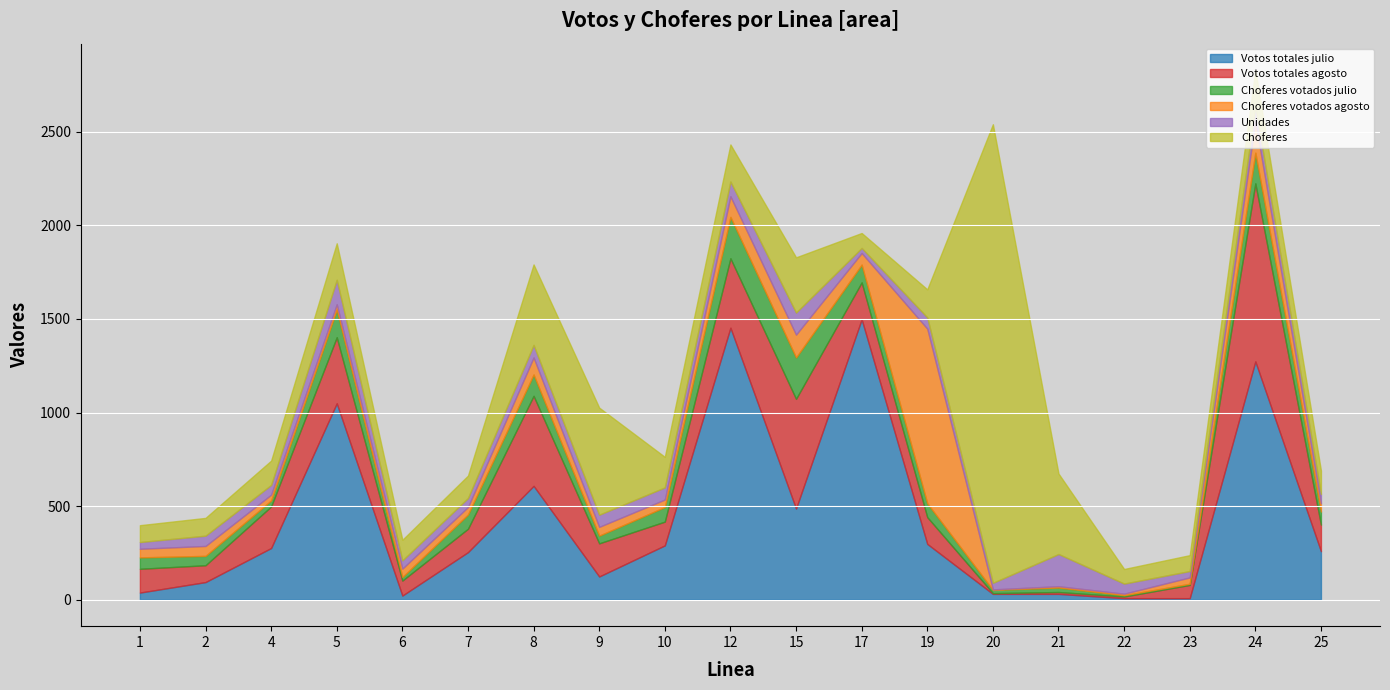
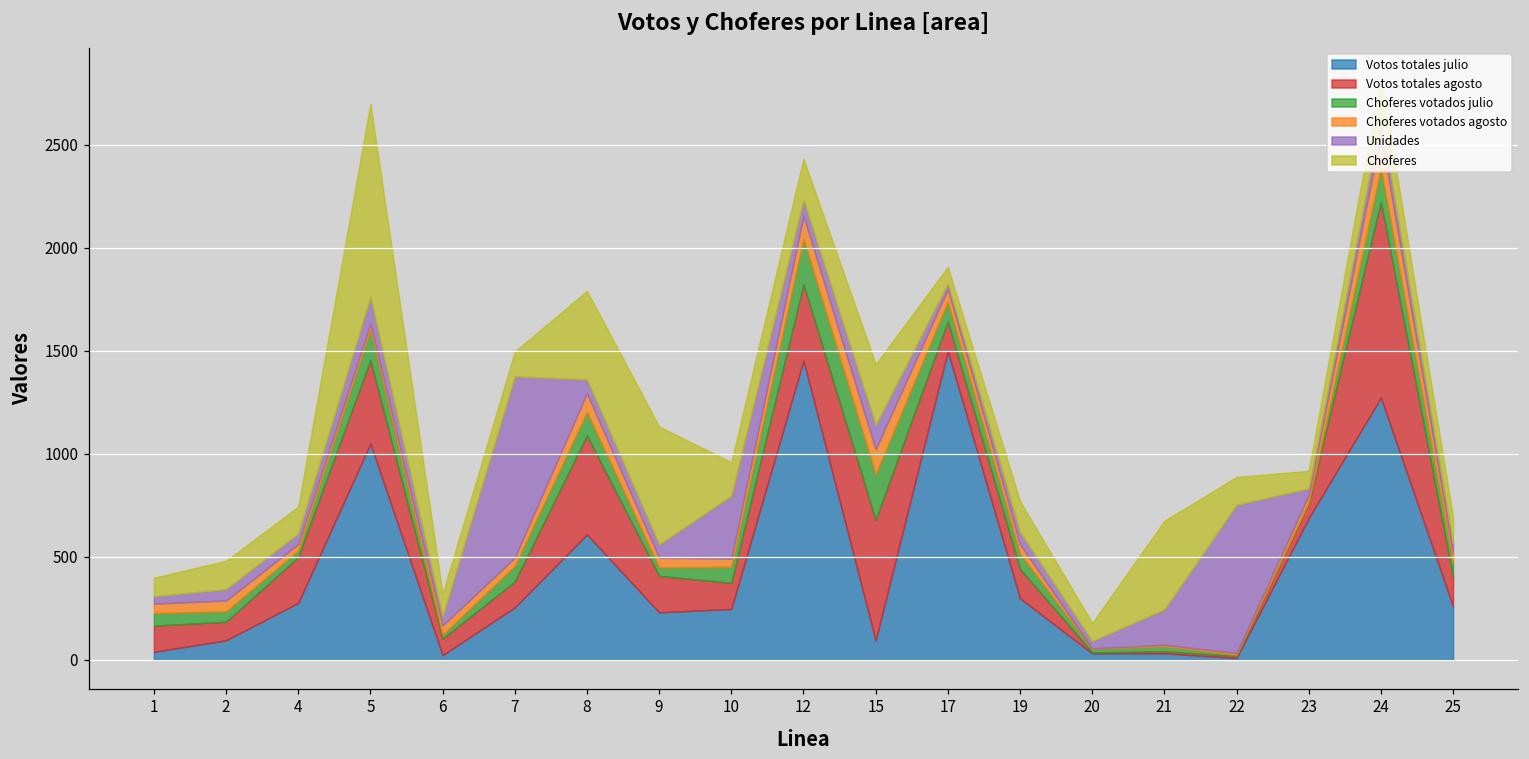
Choferes, 2: 100 -> 140
Votos totales agosto, 5: 350 -> 410
Choferes, 5: 200 -> 940
Unidades, 7: 50 -> 880
Votos totales julio, 9: 120 -> 230
Votos totales julio, 10: 290 -> 250
Unidades, 10: 70 -> 310
Votos totales julio, 15: 490 -> 90
Votos totales agosto, 17: 200 -> 150
Choferes votados agosto, 19: 930 -> 50
Choferes, 20: 2450 -> 90
Unidades, 22: 50 -> 720
Choferes, 22: 80 -> 140
Votos totales julio, 23: 10 -> 690
